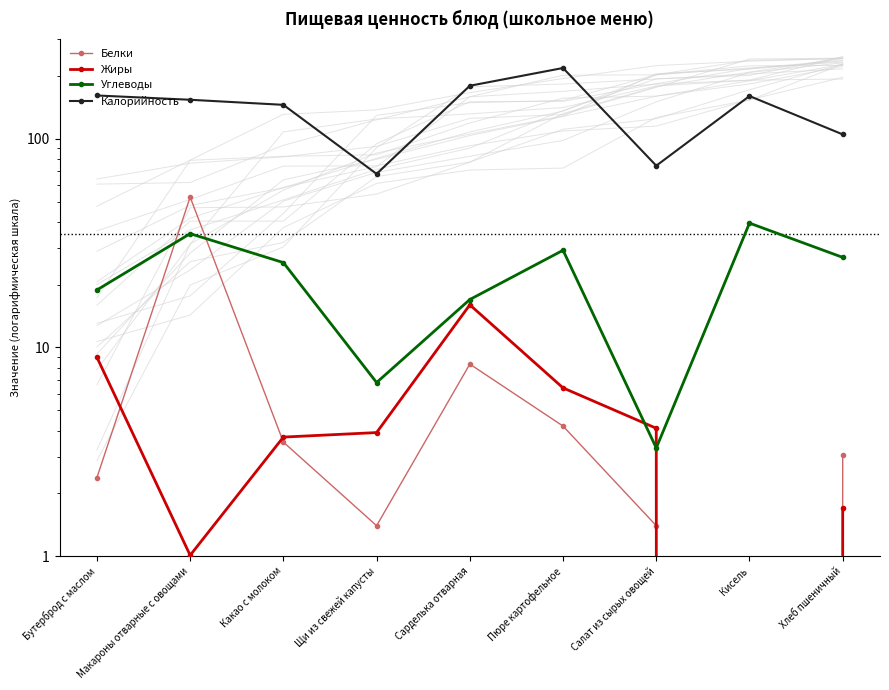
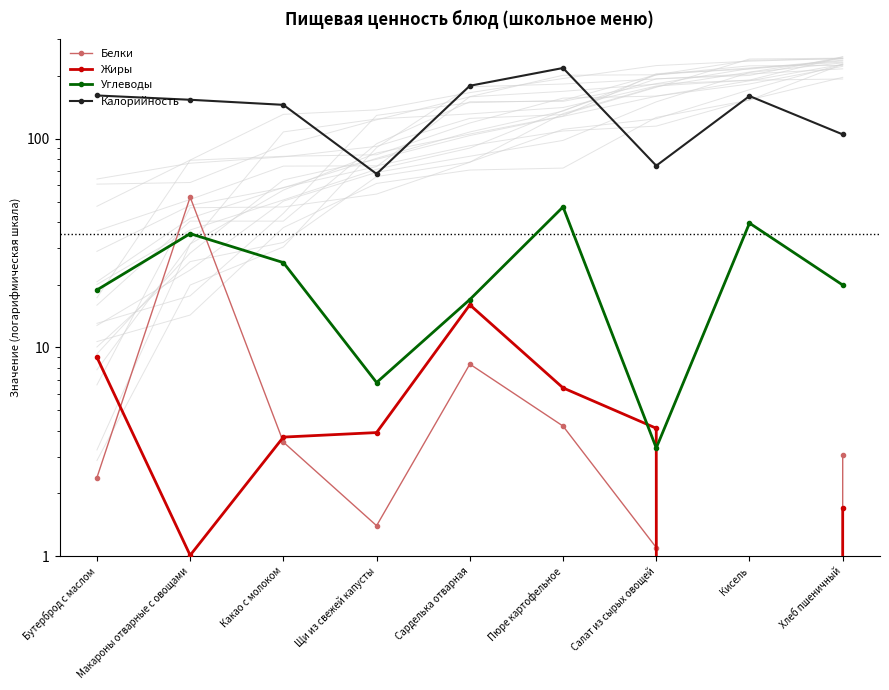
Углеводы, Пюре картофельное: 29 -> 47
Белки, Салат из сырых овощей: 1.4 -> 1.1
Углеводы, Хлеб пшеничный: 27 -> 20
